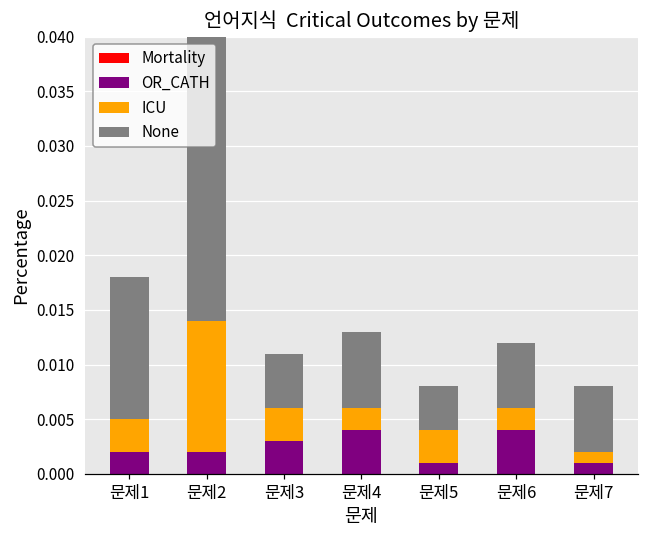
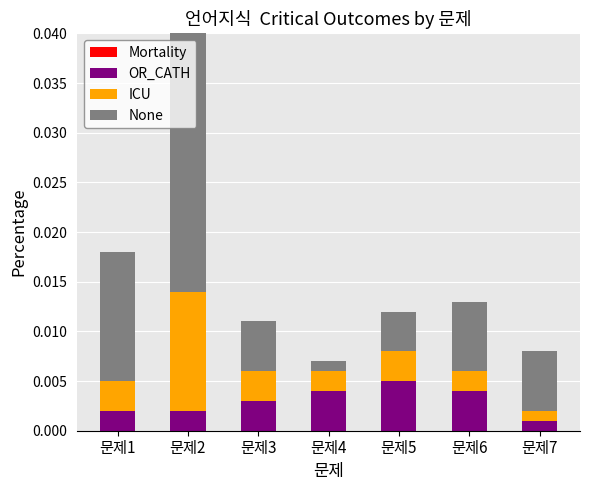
None, 문제4: 0.007 -> 0.001
OR_CATH, 문제5: 0.001 -> 0.005
None, 문제6: 0.006 -> 0.007
